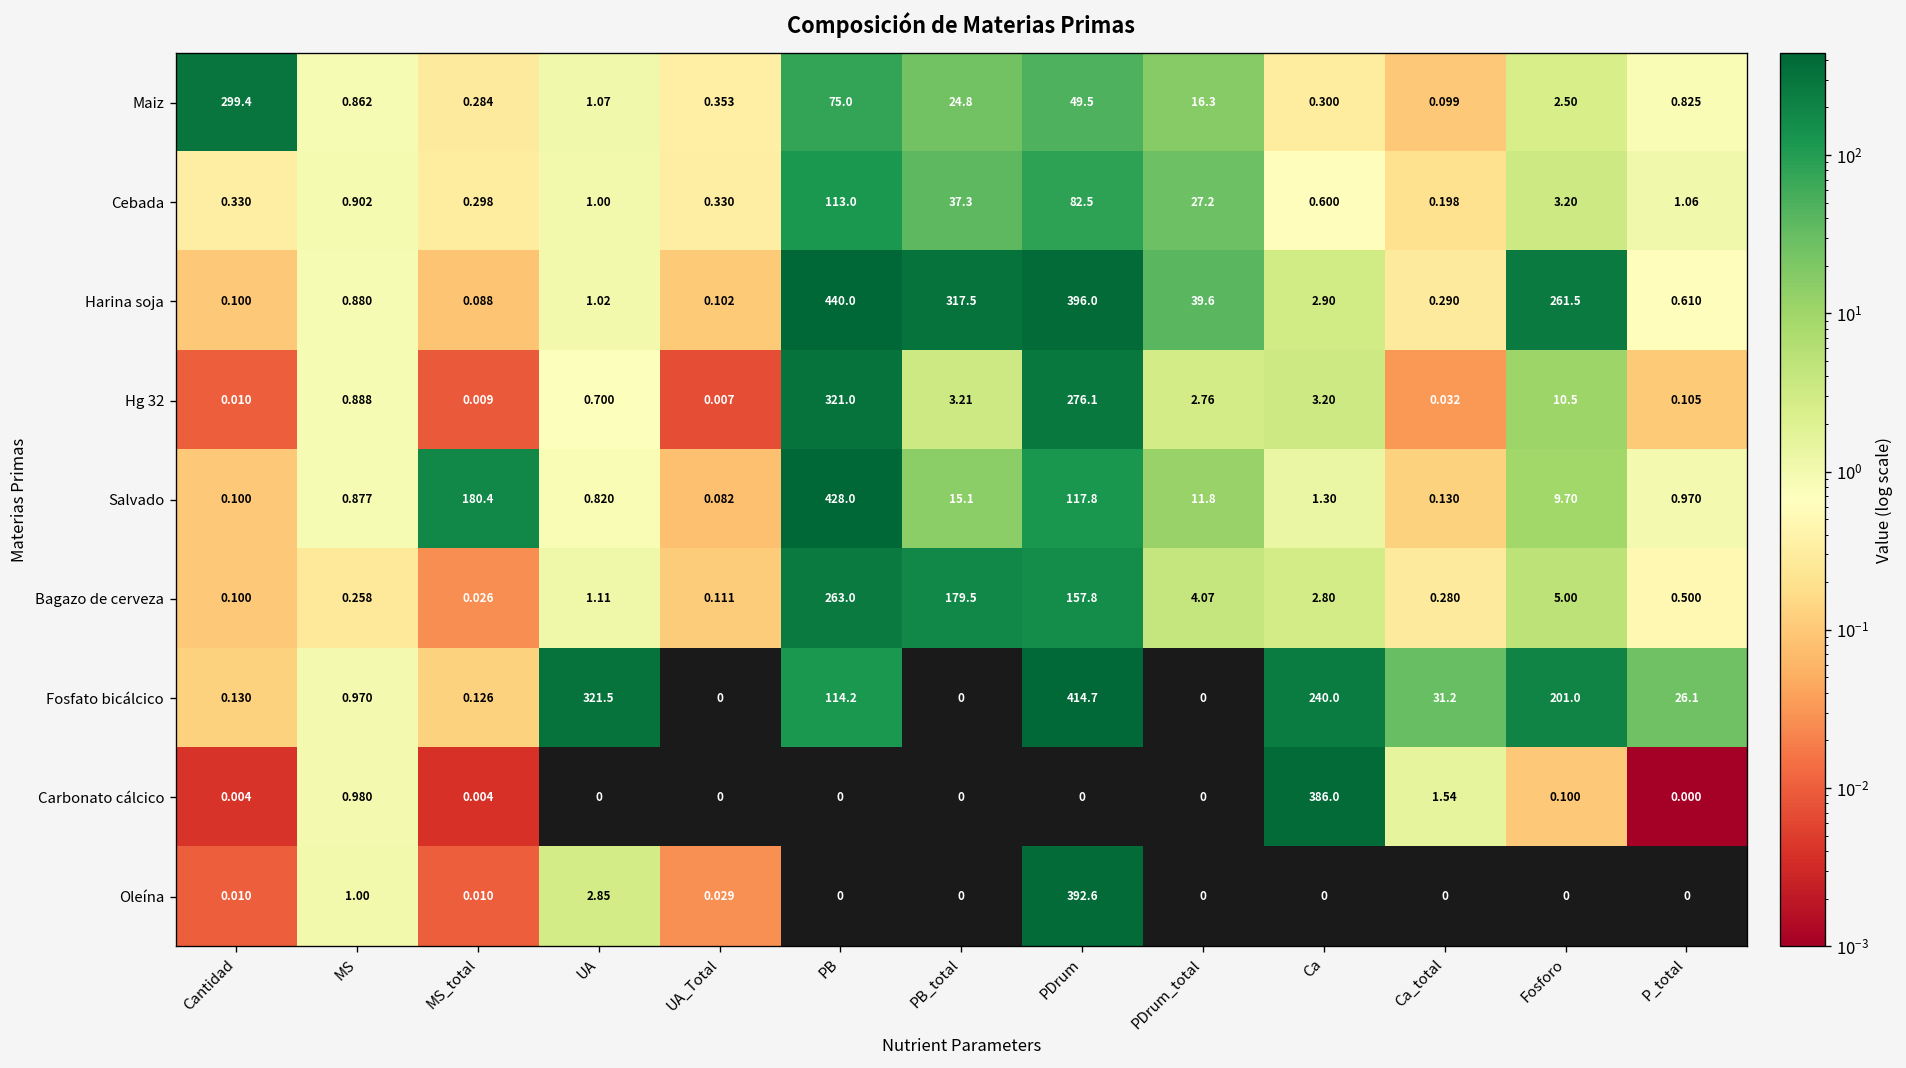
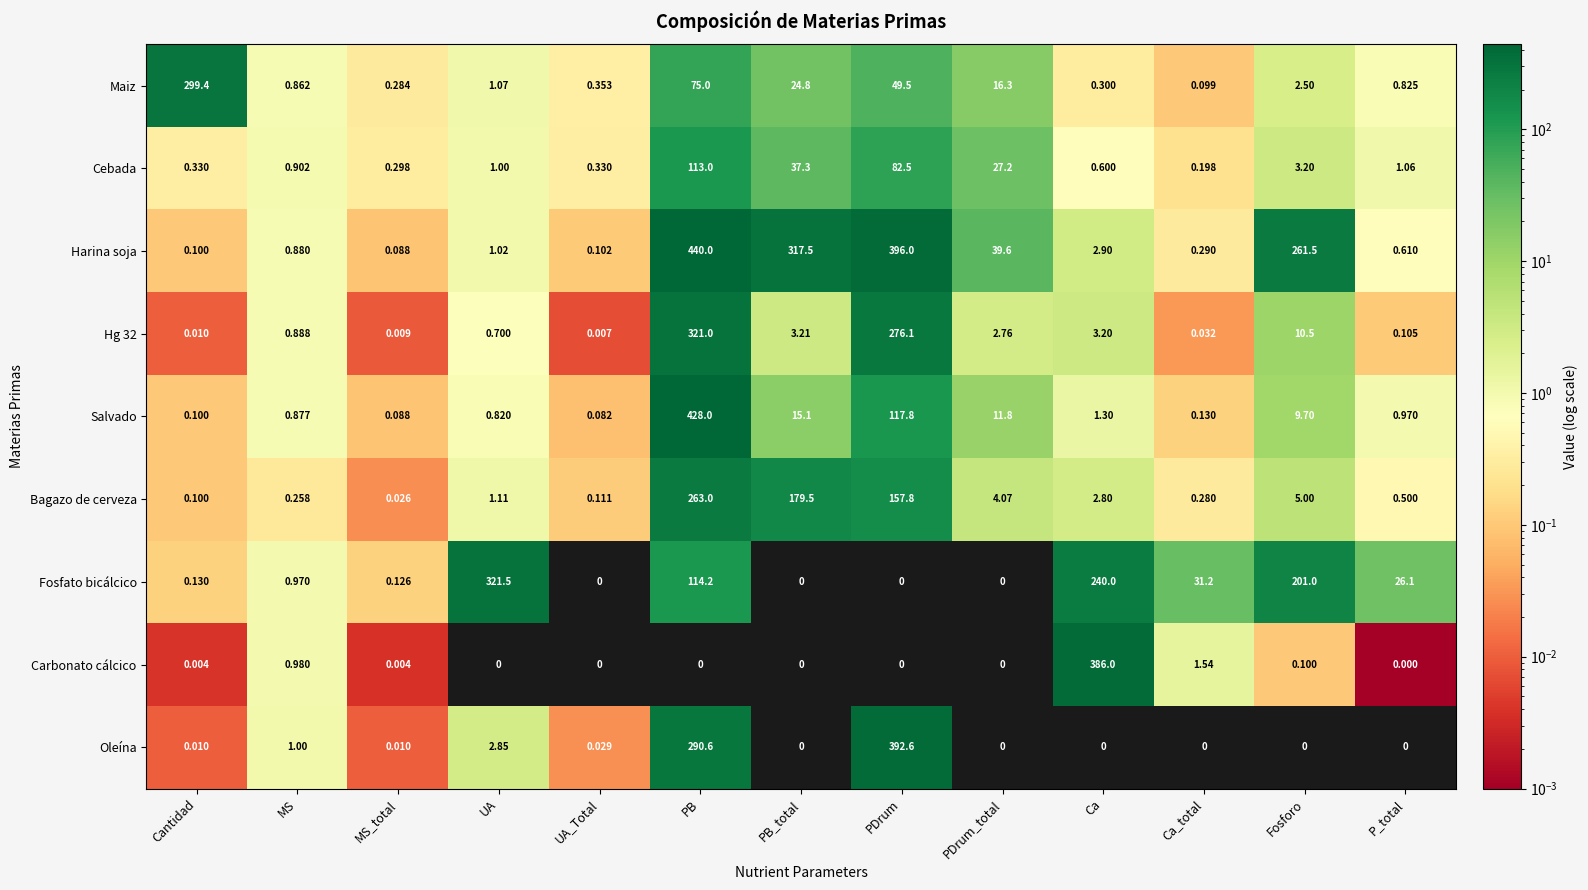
Salvado, MS_total: 180.4 -> 0.088
Fosfato bicálcico, PDrum: 414.7 -> 0
Oleína, PB: 0 -> 290.6
